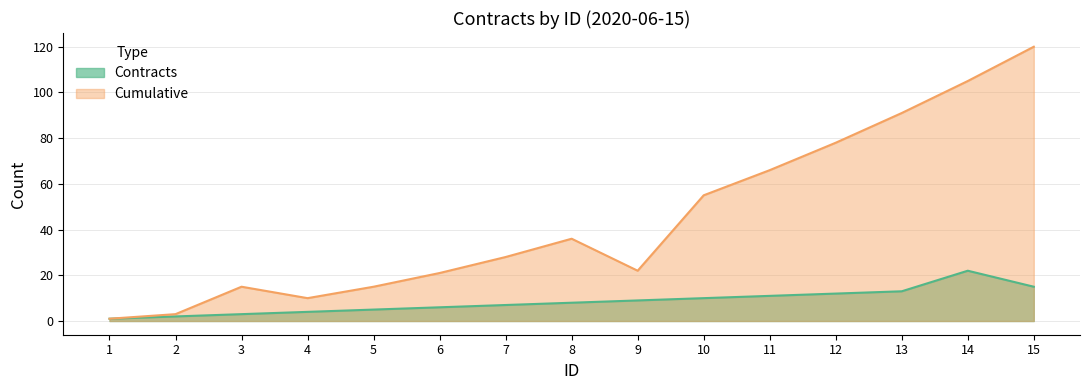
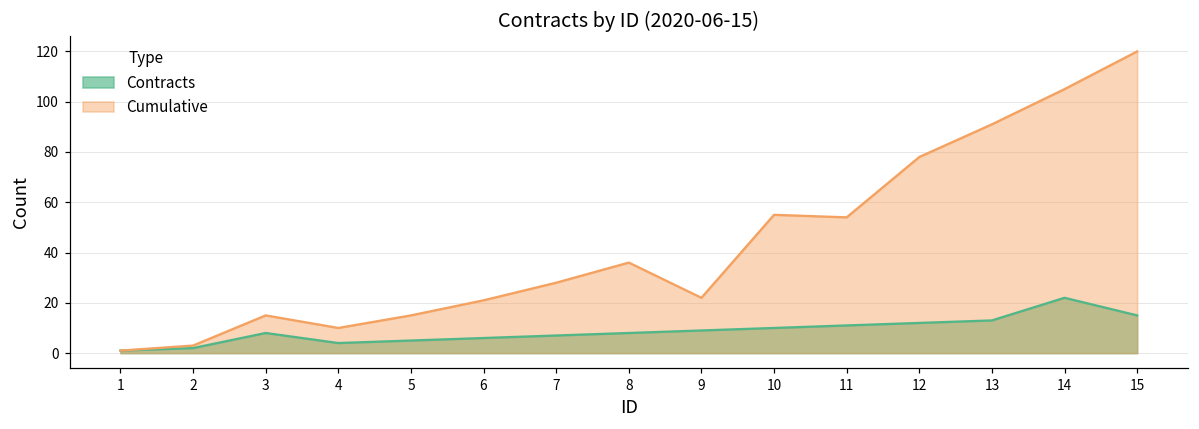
Contracts, 3: 3 -> 8
Cumulative, 11: 66 -> 54
